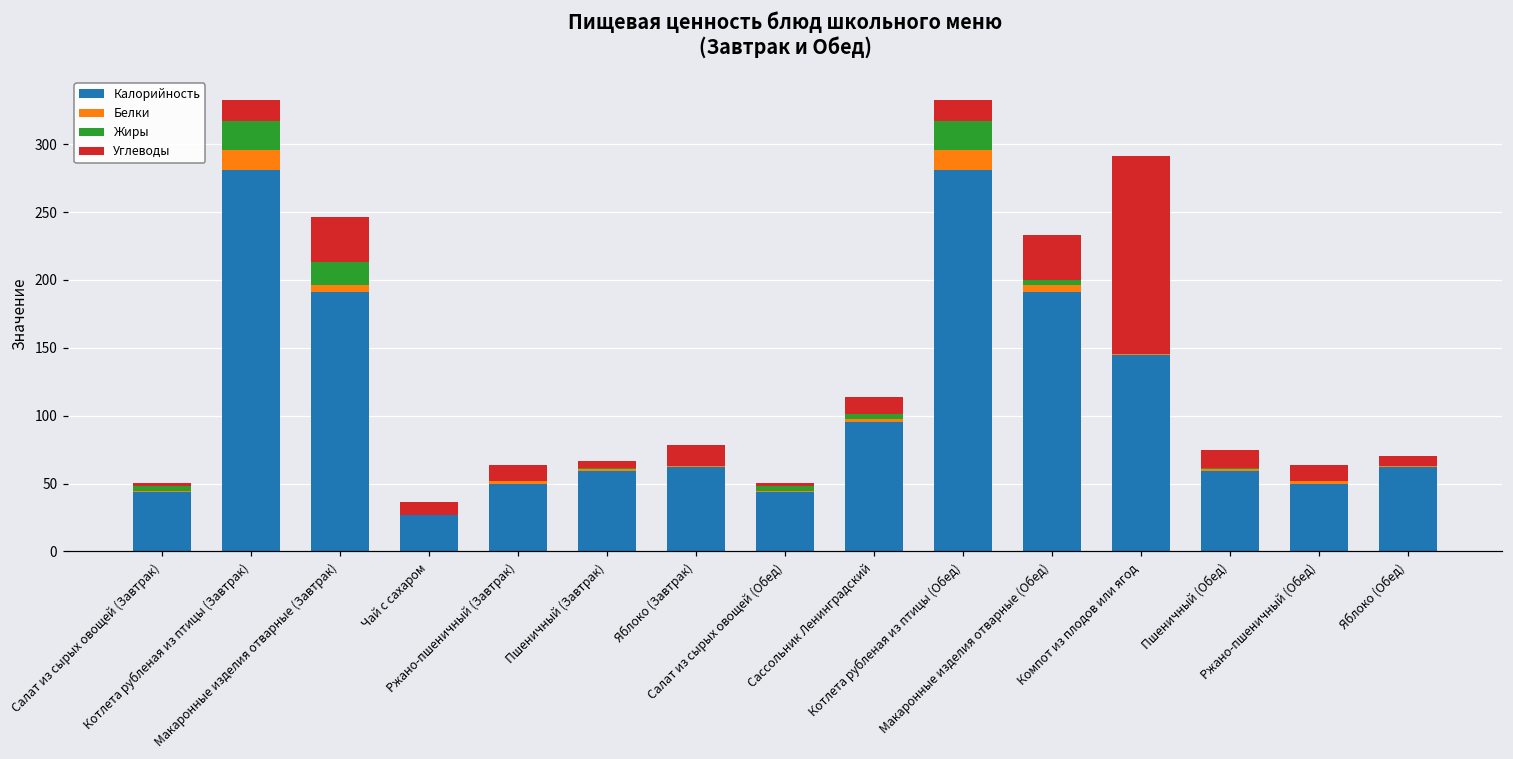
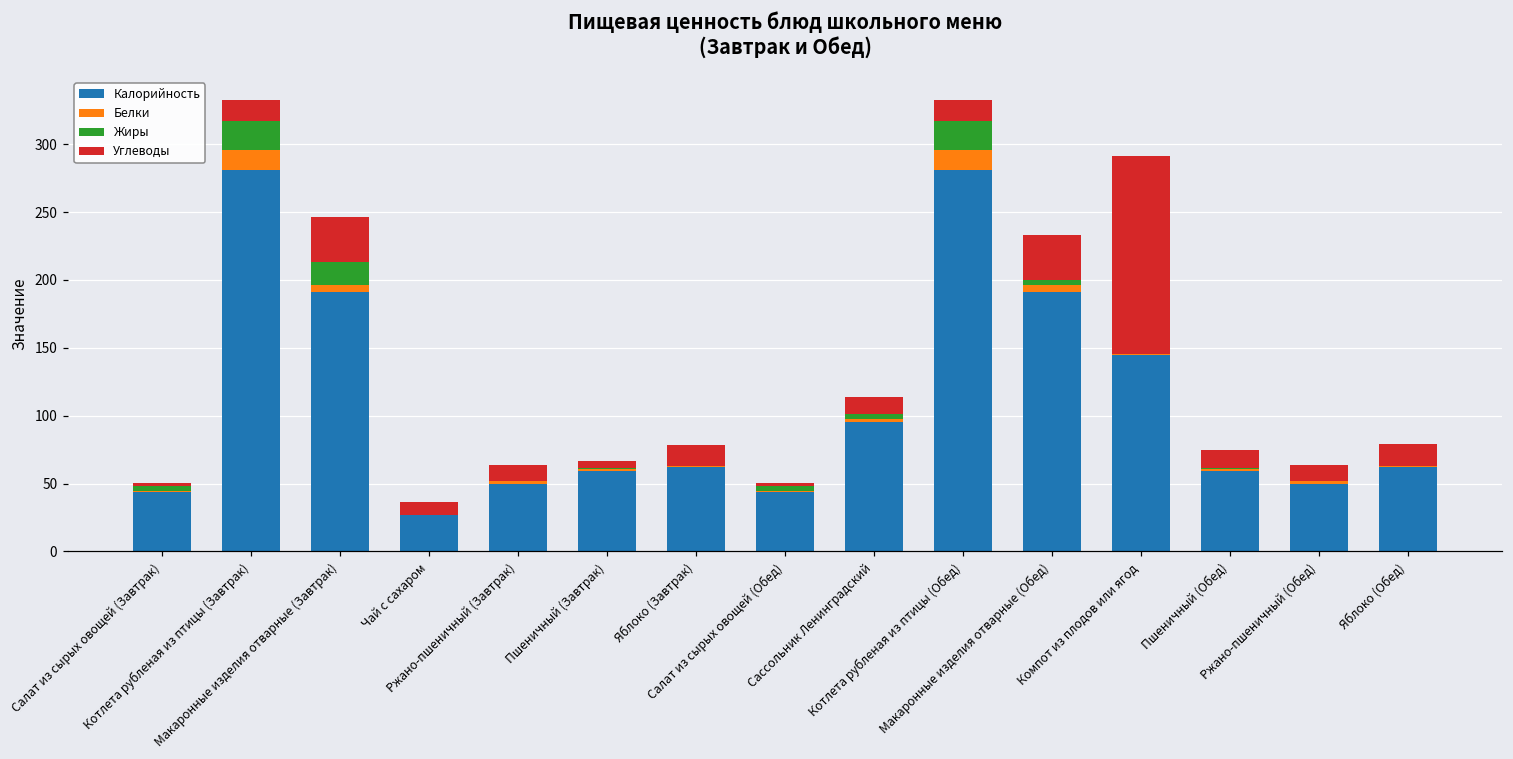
Углеводы, Яблоко (Обед): 7 -> 16
